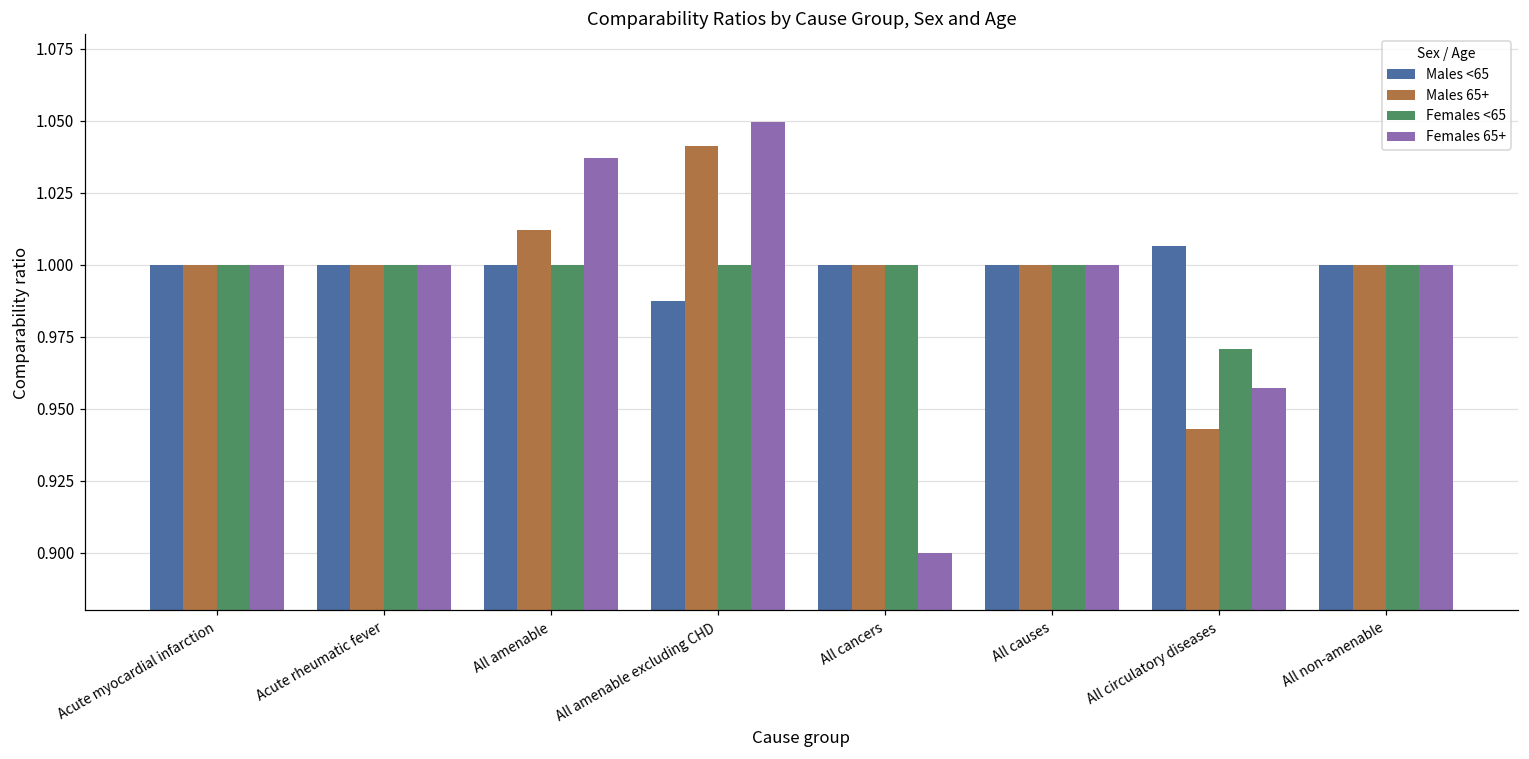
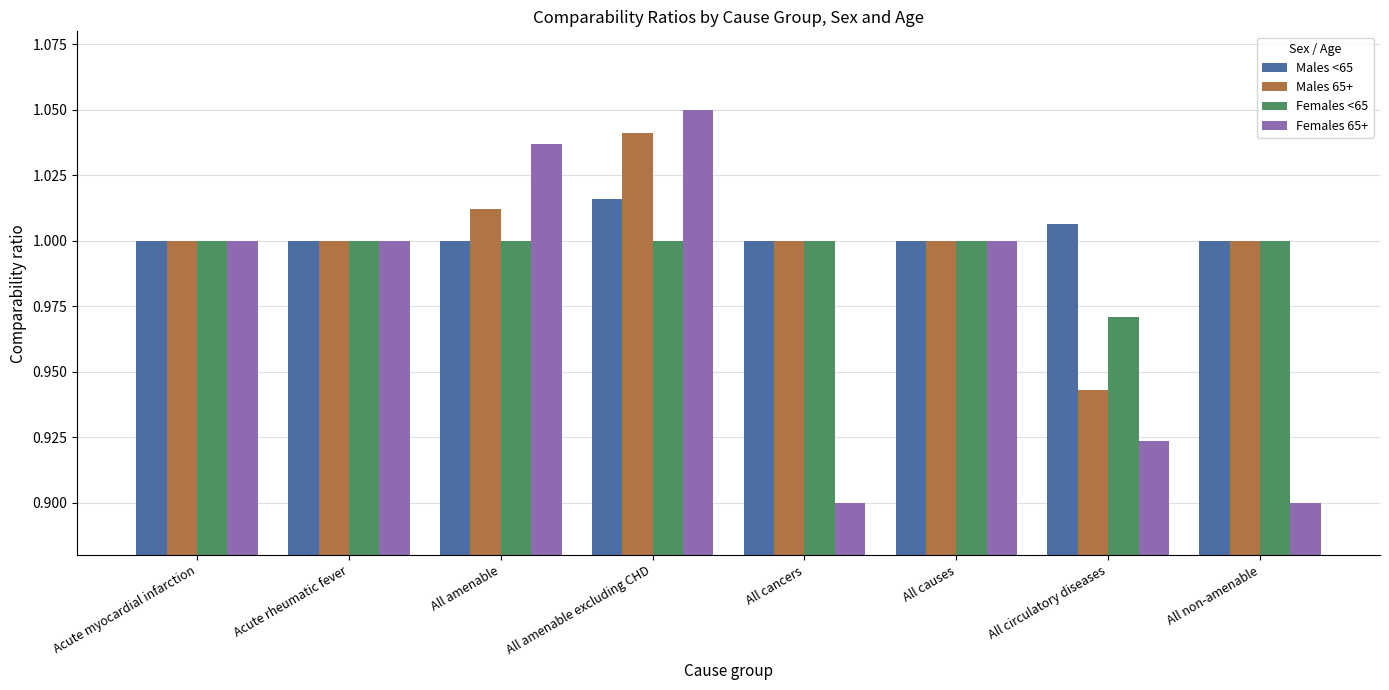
Males <65, All amenable excluding CHD: 0.988 -> 1.016
Females 65+, All circulatory diseases: 0.957 -> 0.924
Females 65+, All non-amenable: 1.0 -> 0.9
